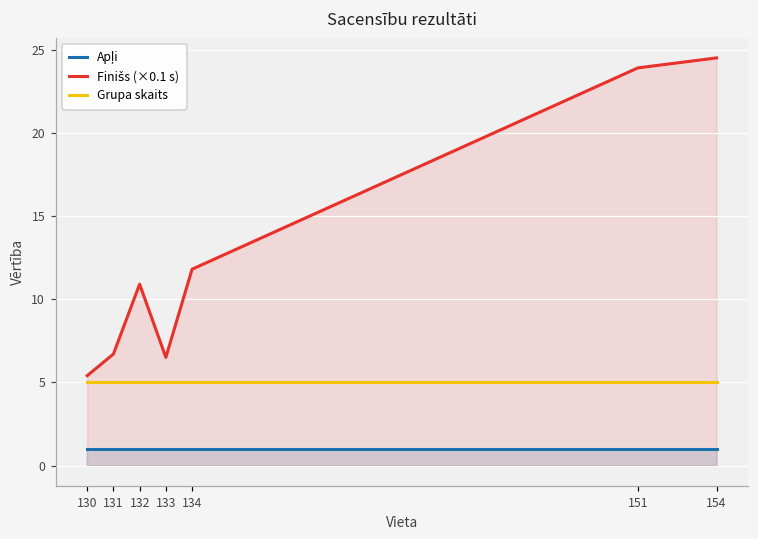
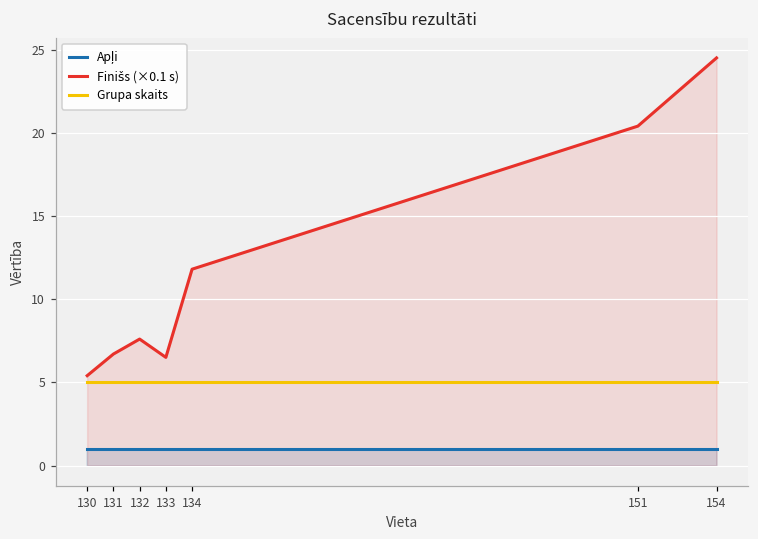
Finišs (×0.1 s), 132: 10.9 -> 7.6
Finišs (×0.1 s), 151: 23.9 -> 20.4
